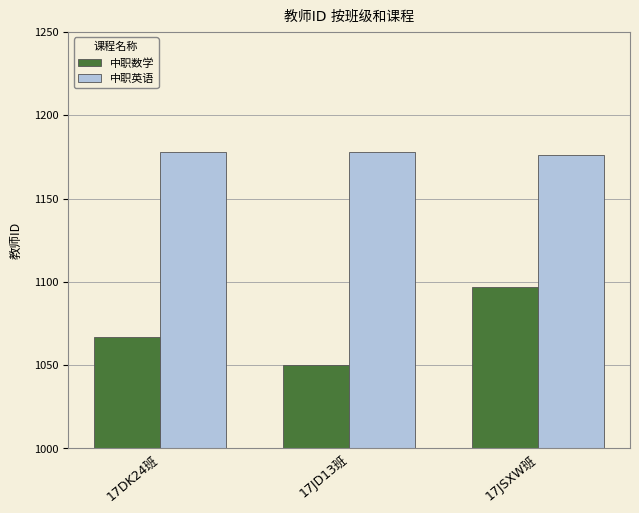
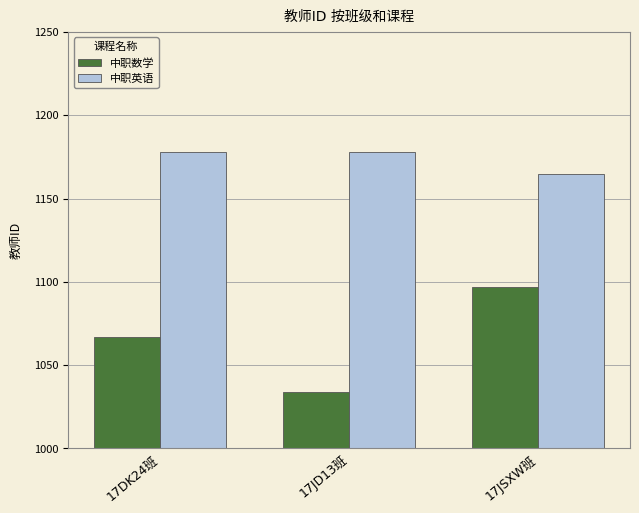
中职数学, 17JD13班: 1050 -> 1034
中职英语, 17JSXW班: 1176 -> 1165
